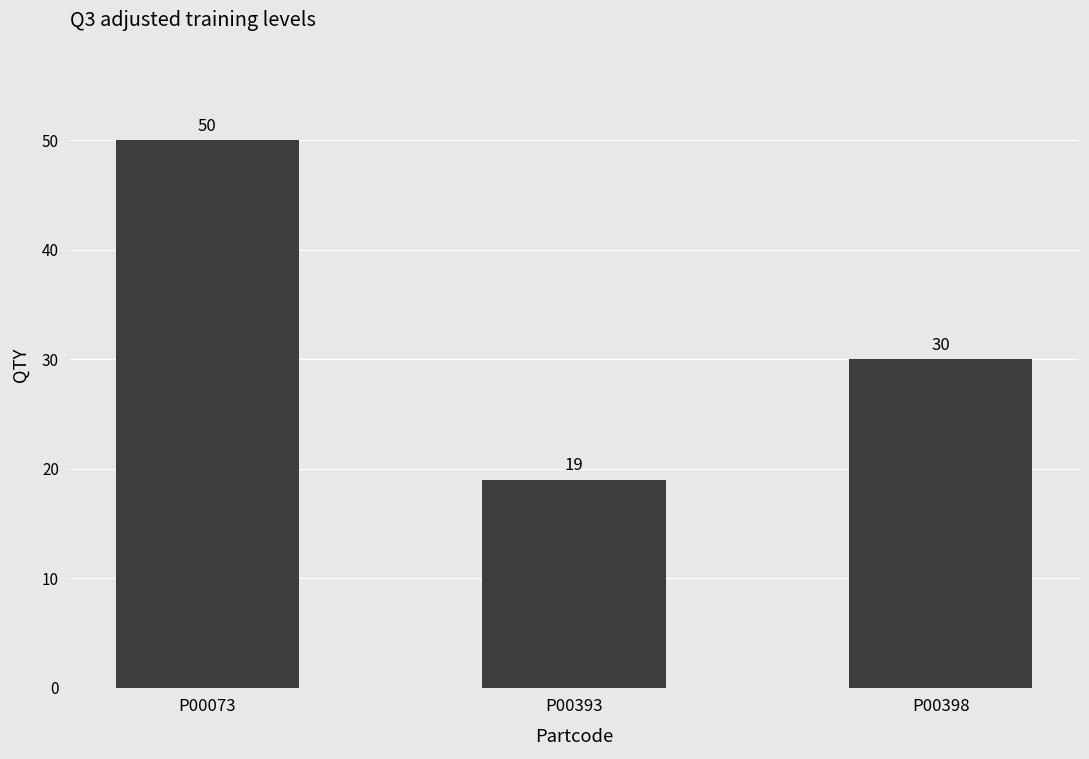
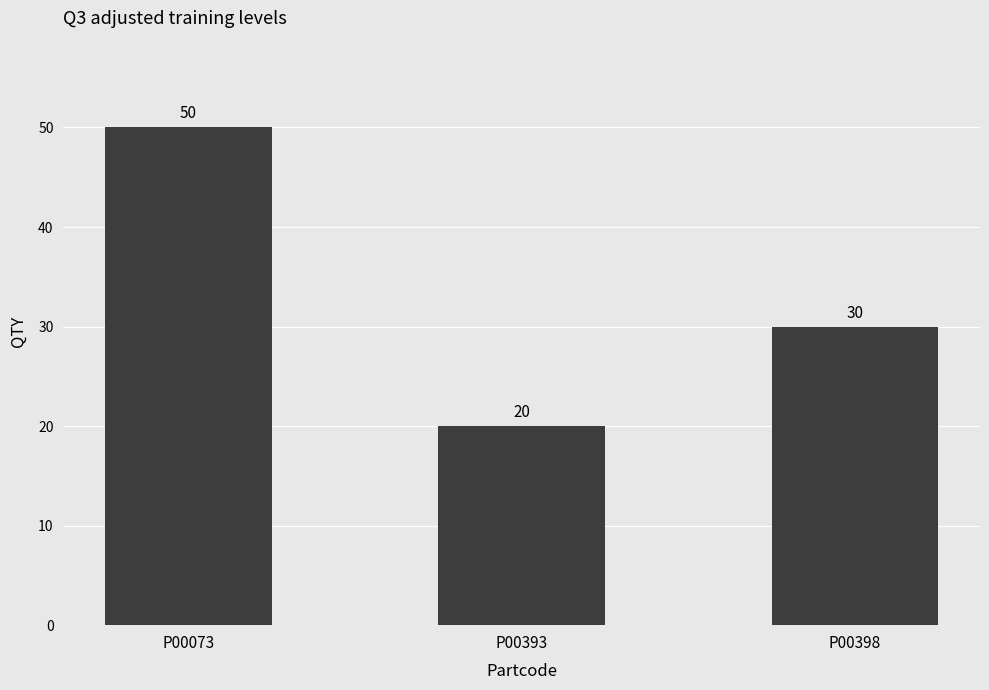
P00393: 19 -> 20
